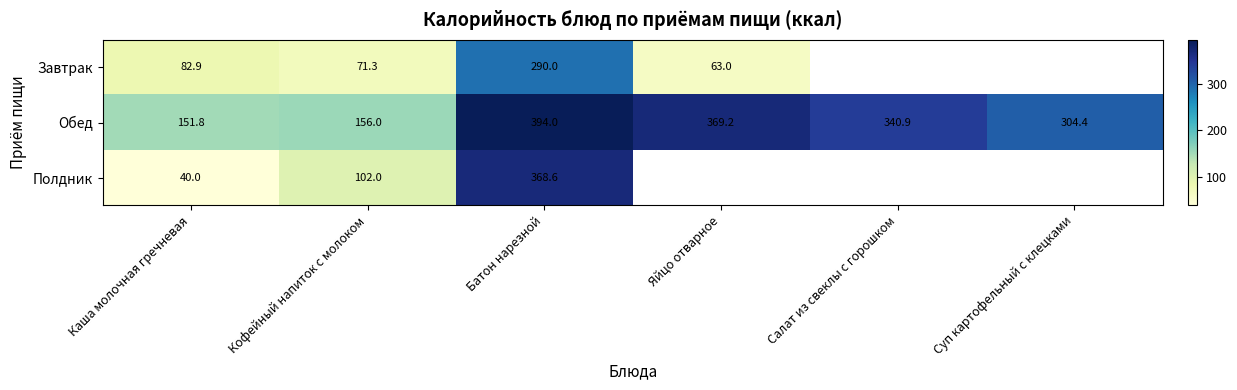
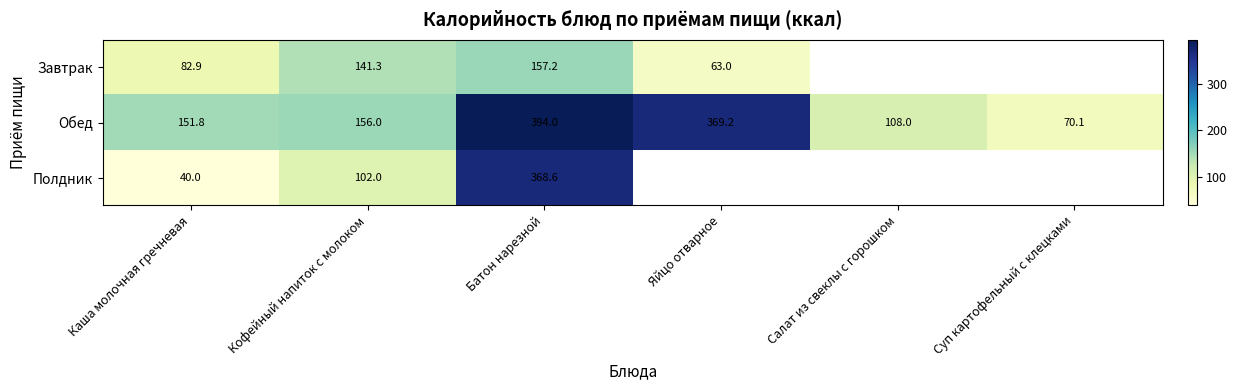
Завтрак, Кофейный напиток с молоком: 71.3 -> 141.3
Завтрак, Батон нарезной: 290.0 -> 157.2
Обед, Салат из свеклы с горошком: 340.9 -> 108.0
Обед, Суп картофельный с клецками: 304.4 -> 70.1
